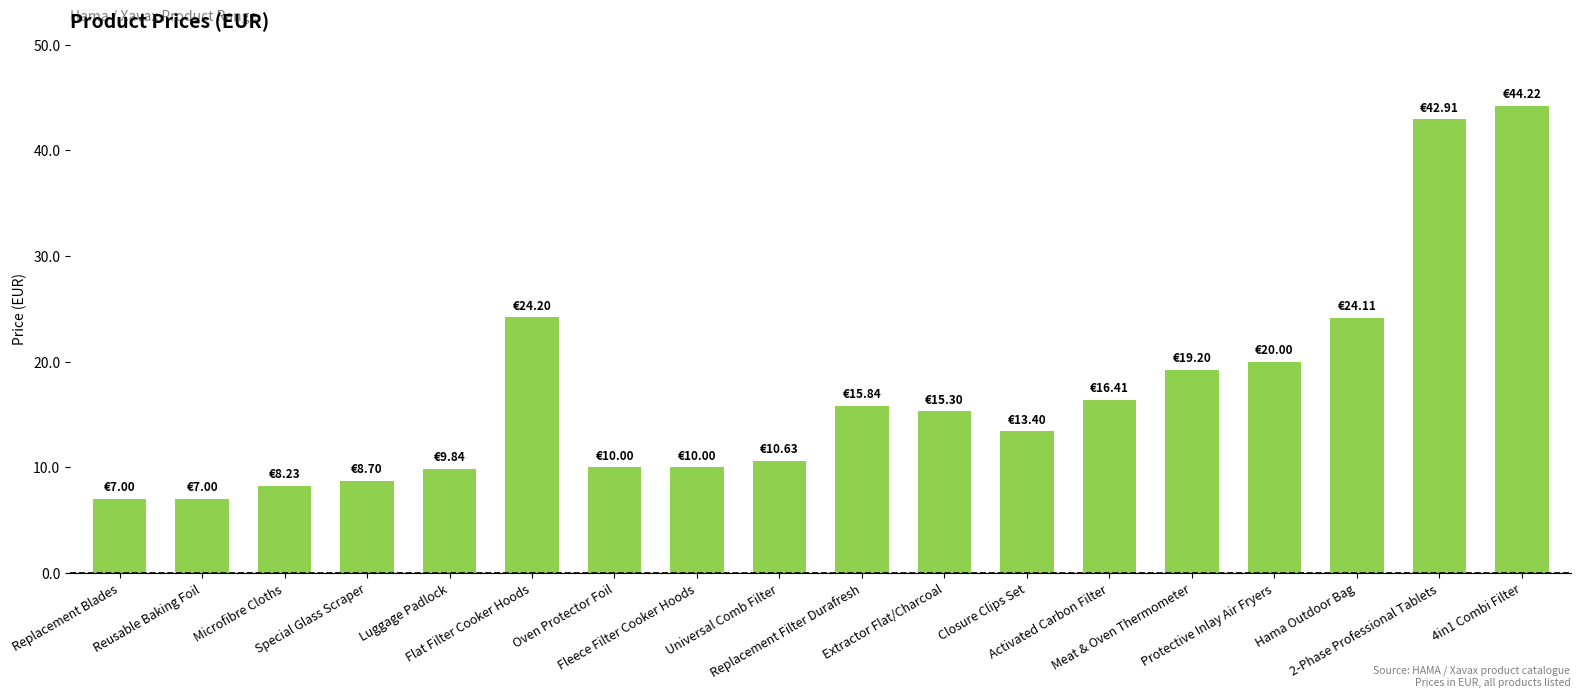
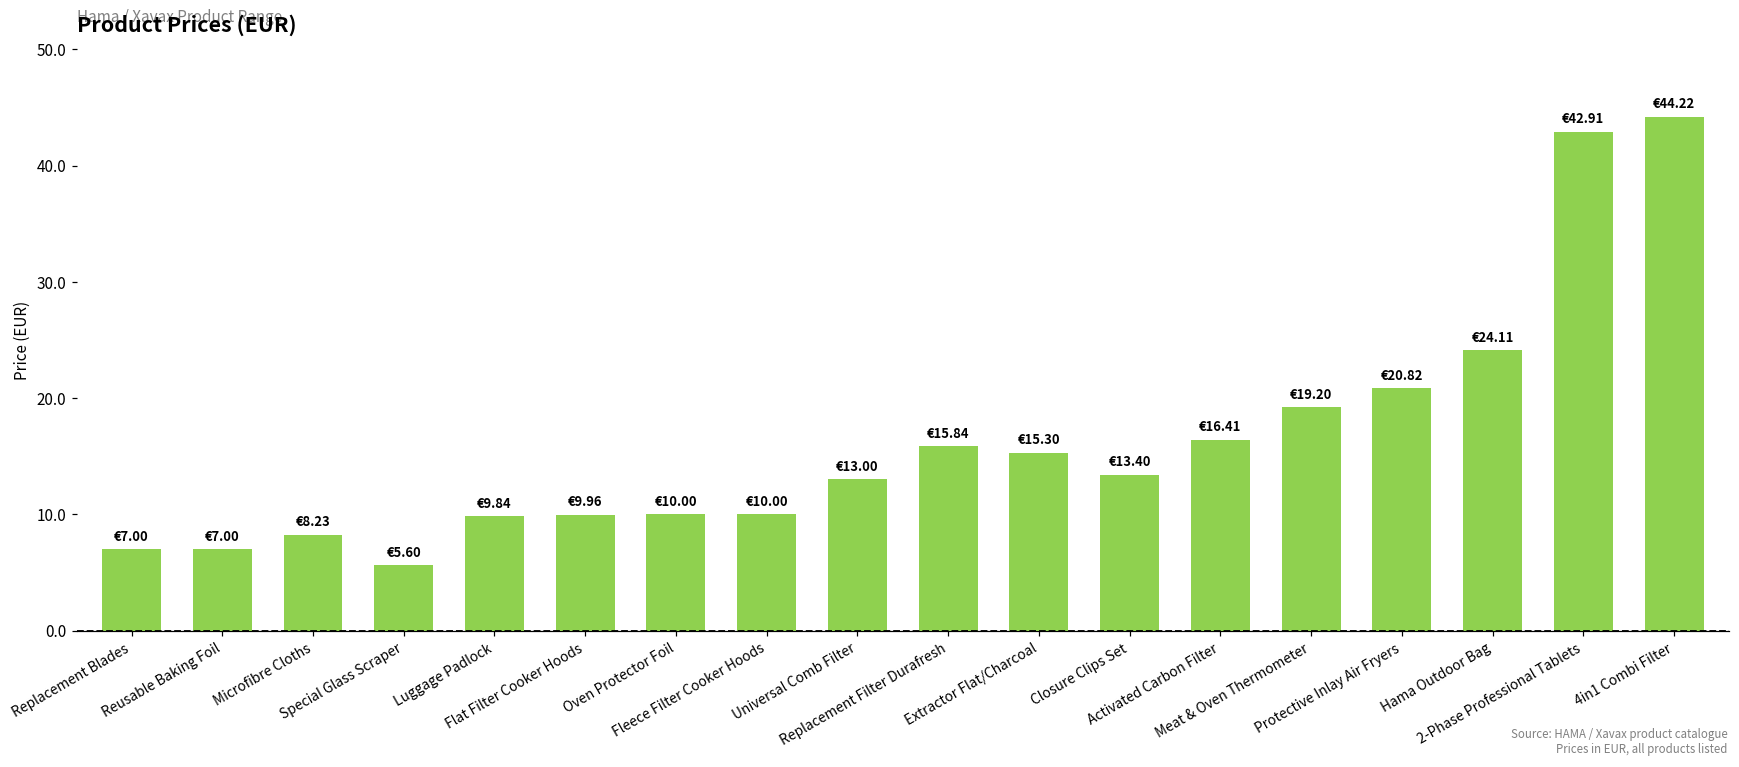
Special Glass Scraper: €8.70 -> €5.60
Flat Filter Cooker Hoods: €24.20 -> €9.96
Universal Comb Filter: €10.63 -> €13.00
Protective Inlay Air Fryers: €20.00 -> €20.82
